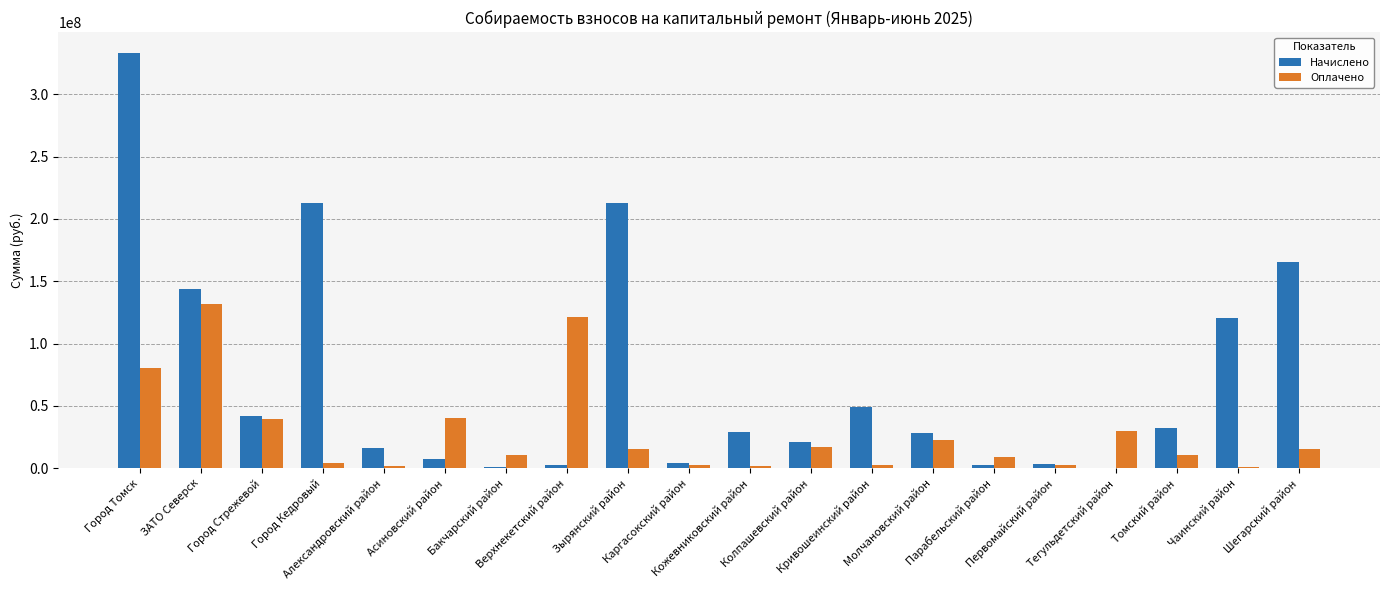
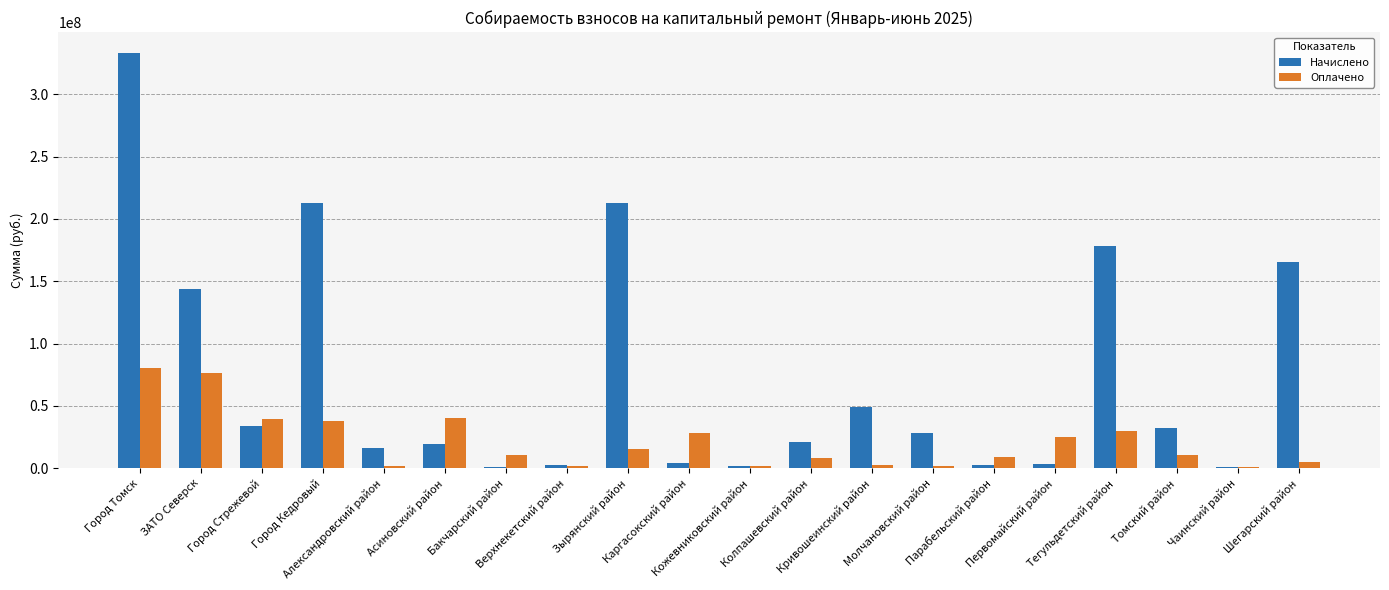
Оплачено, ЗАТО Северск: 132000000 -> 76000000
Начислено, Город Стрежевой: 42000000 -> 33000000
Оплачено, Город Кедровый: 4000000 -> 38000000
Начислено, Асиновский район: 8000000 -> 20000000
Оплачено, Верхнекетский район: 122000000 -> 2000000
Оплачено, Каргасокский район: 3000000 -> 28000000
Начислено, Кожевниковский район: 29000000 -> 2000000
Оплачено, Колпашевский район: 17000000 -> 8000000
Оплачено, Молчановский район: 23000000 -> 2000000
Оплачено, Первомайский район: 3000000 -> 25000000
Начислено, Тегульдетский район: 0 -> 178000000
Начислено, Чаинский район: 120000000 -> 1000000
Оплачено, Шегарский район: 15000000 -> 5000000
